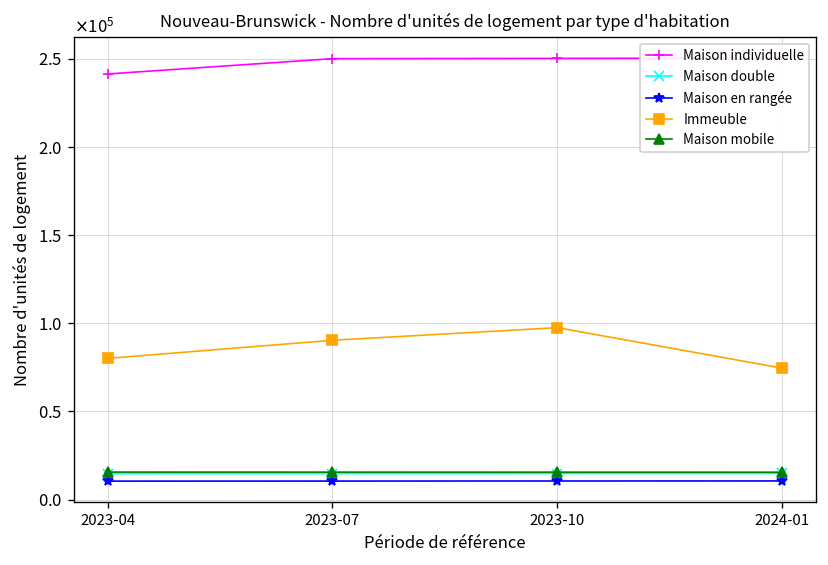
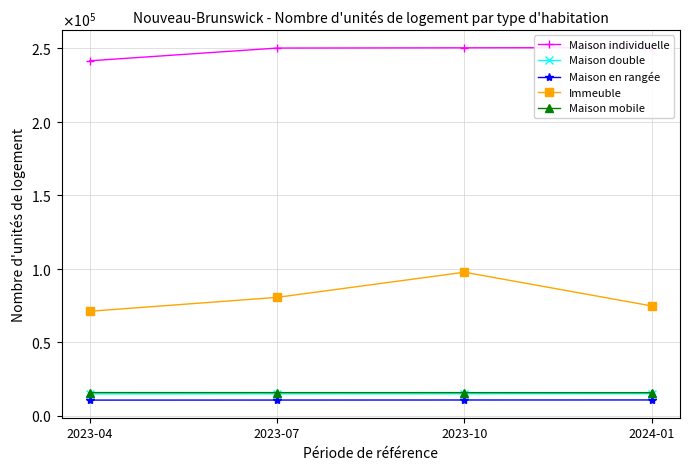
Immeuble, 2023-04: 80000 -> 71000
Immeuble, 2023-07: 90000 -> 80000
